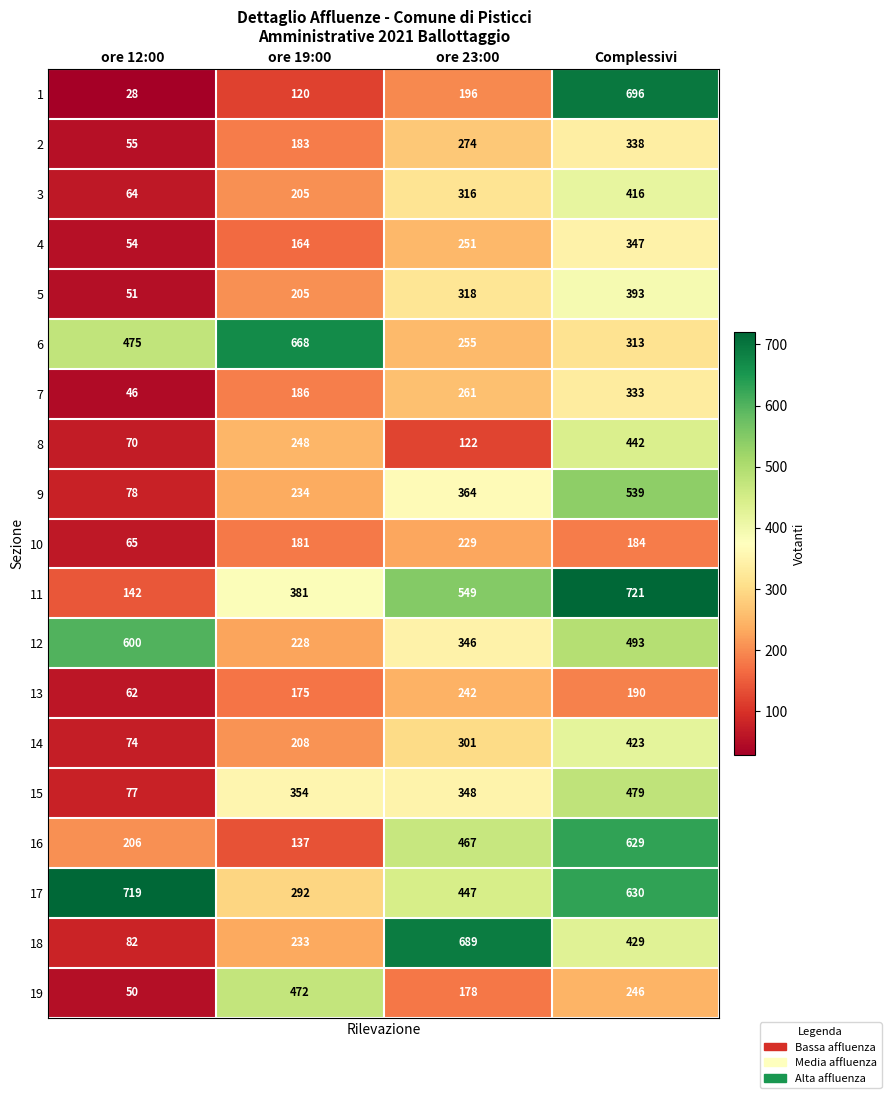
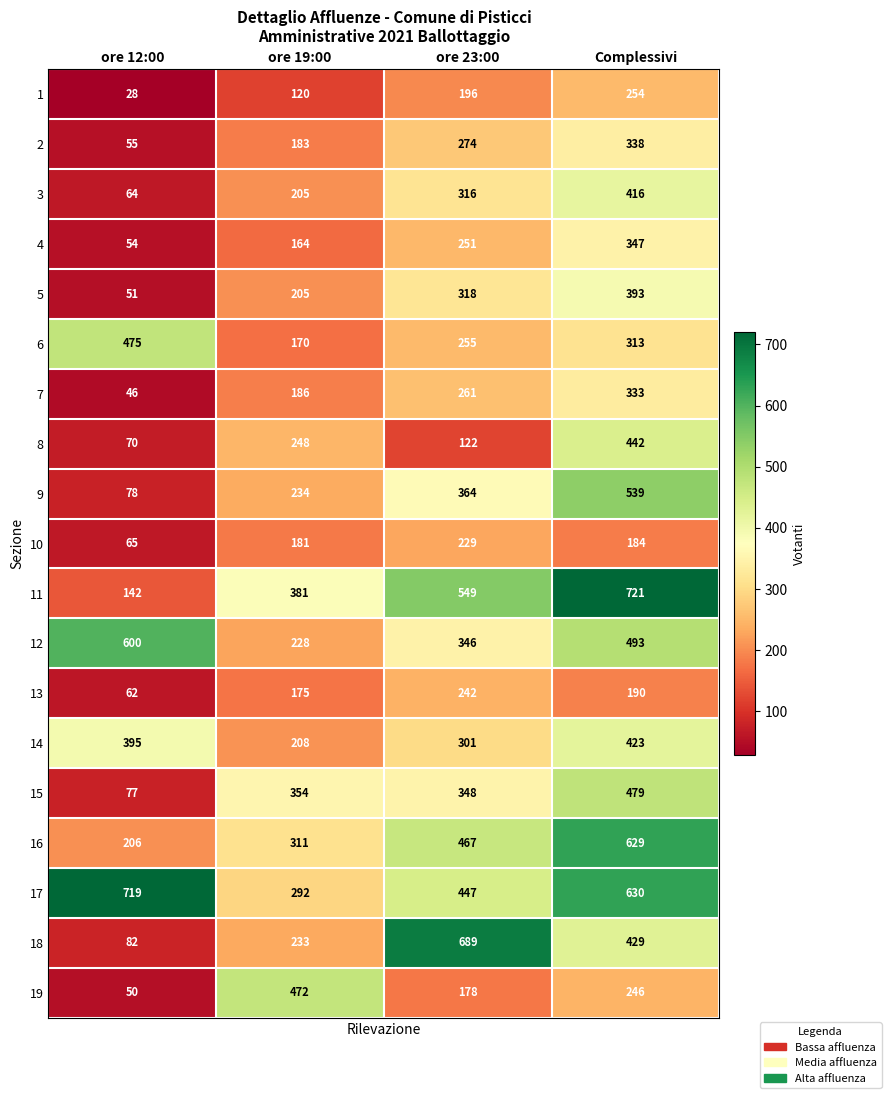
1, Complessivi: 696 -> 254
6, ore 19:00: 668 -> 170
14, ore 12:00: 74 -> 395
16, ore 19:00: 137 -> 311
